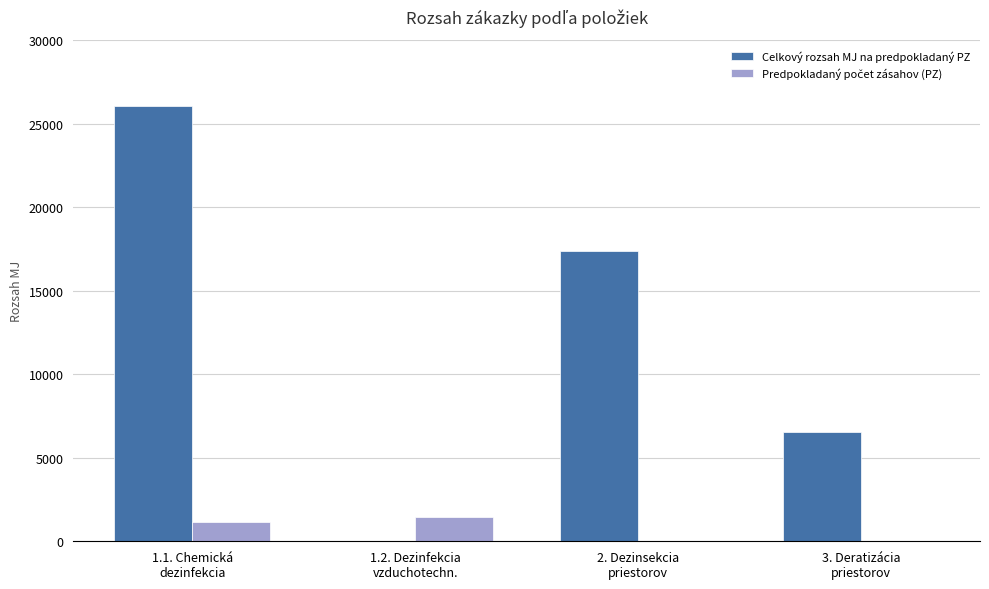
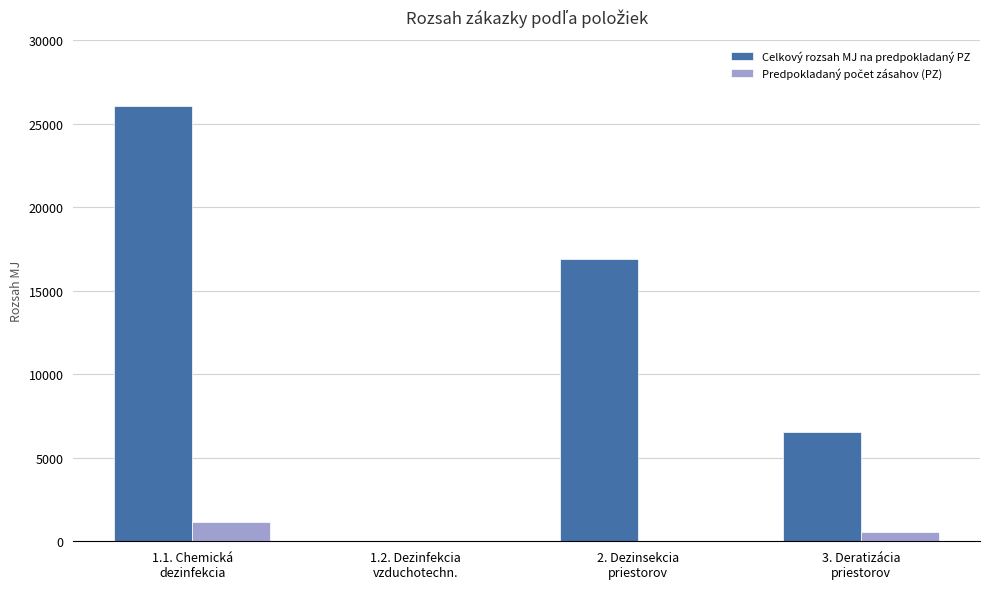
Predpokladaný počet zásahov (PZ), 1.2. Dezinfekcia vzduchotechn.: 1500 -> 0
Celkový rozsah MJ na predpokladaný PZ, 2. Dezinsekcia priestorov: 17400 -> 16900
Predpokladaný počet zásahov (PZ), 3. Deratizácia priestorov: 0 -> 500
